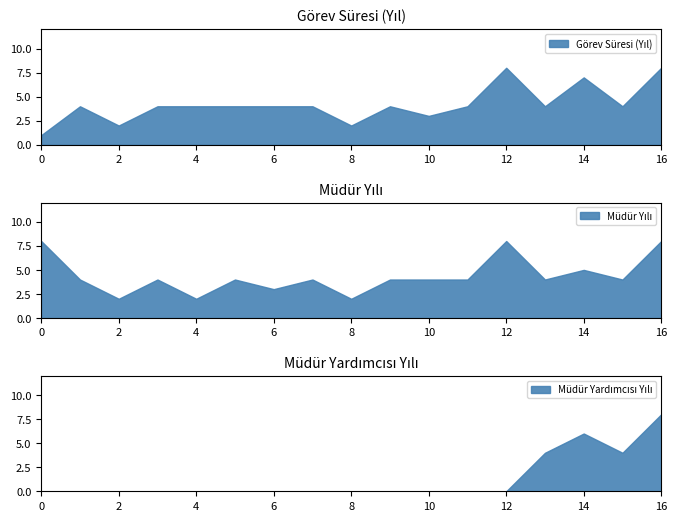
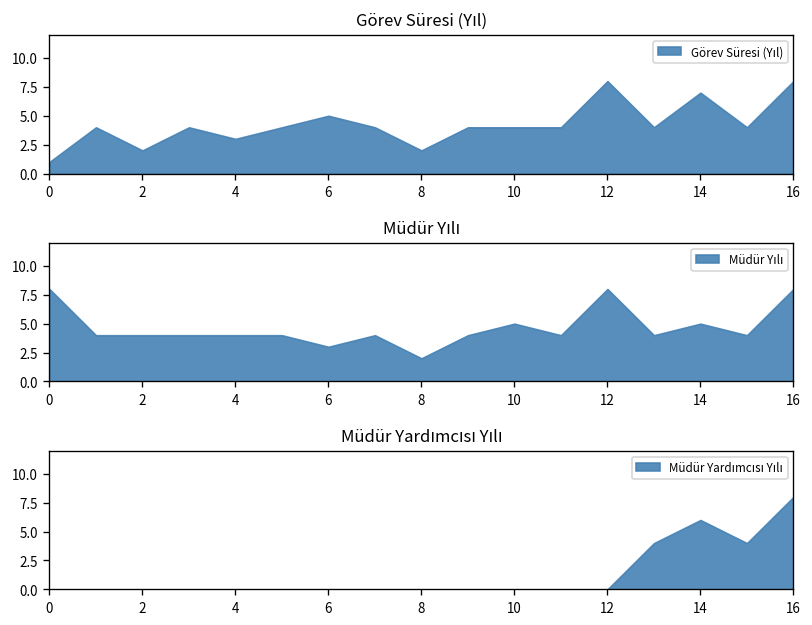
Görev Süresi (Yıl), 4: 4 -> 3
Görev Süresi (Yıl), 6: 4 -> 5
Görev Süresi (Yıl), 10: 3 -> 4
Müdür Yılı, 2: 2 -> 4
Müdür Yılı, 4: 2 -> 4
Müdür Yılı, 10: 4 -> 5
